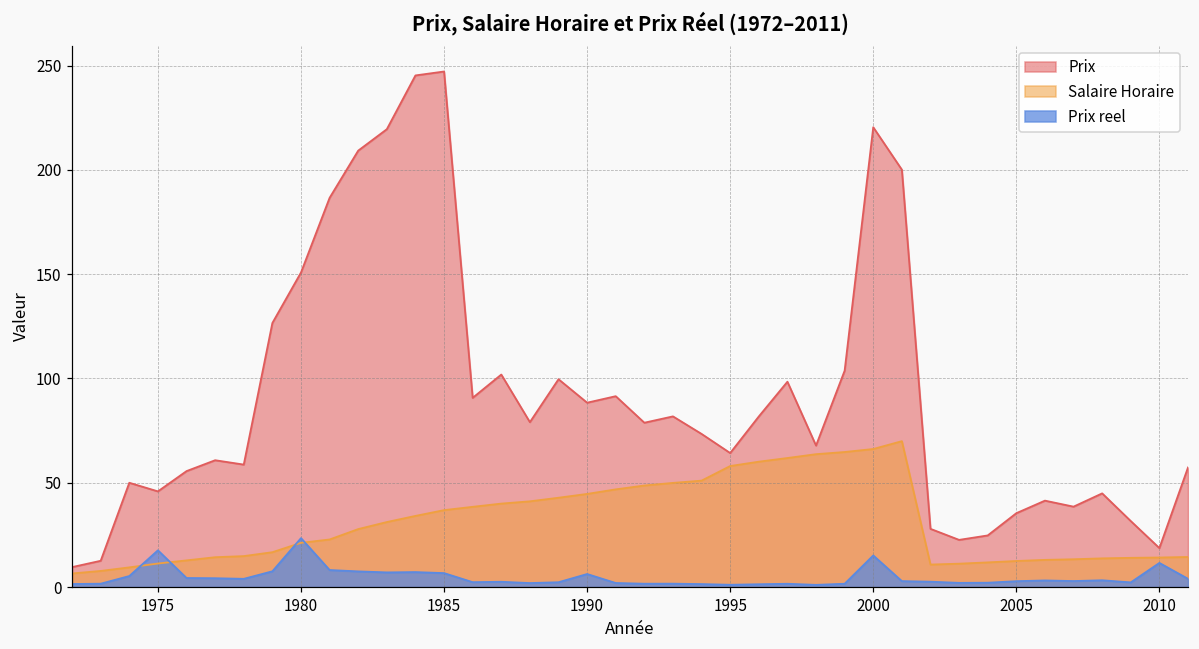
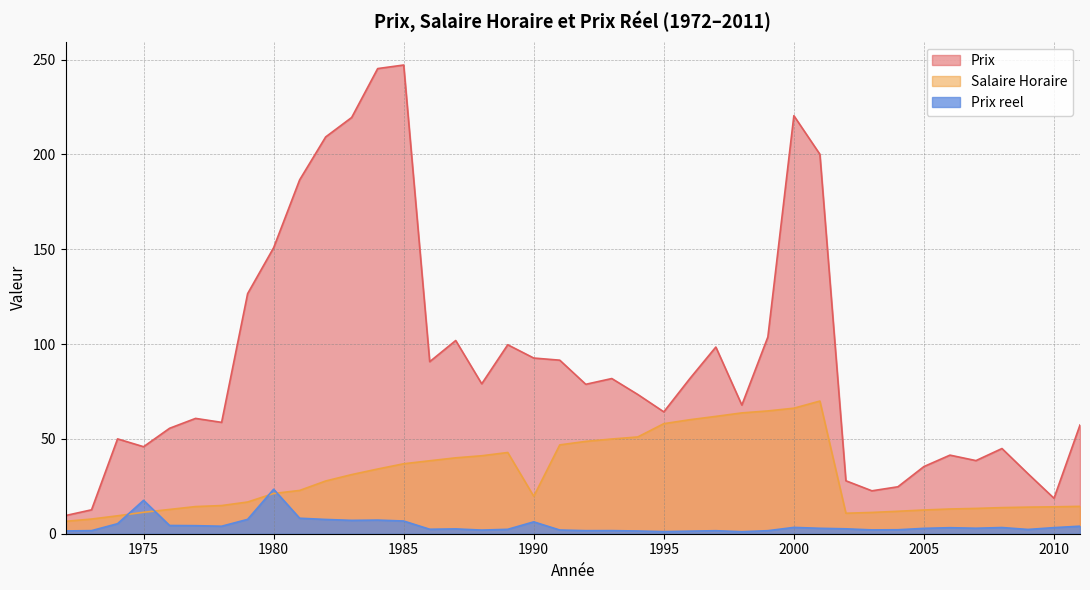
Prix, 1990: 88 -> 93
Salaire Horaire, 1990: 45 -> 20
Prix reel, 2000: 15 -> 3
Prix reel, 2010: 12 -> 3
